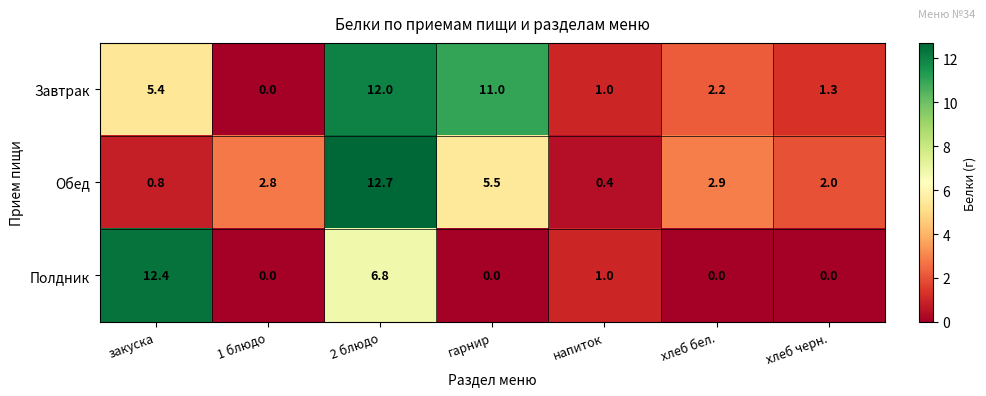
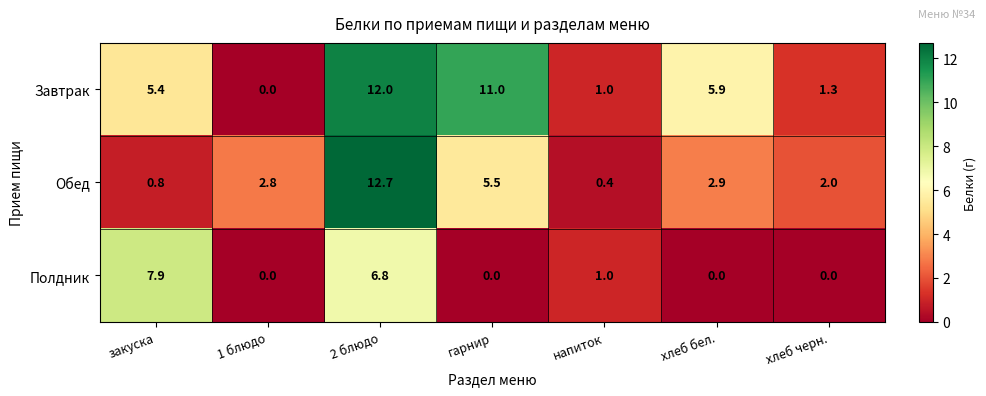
Завтрак, хлеб бел.: 2.2 -> 5.9
Полдник, закуска: 12.4 -> 7.9
